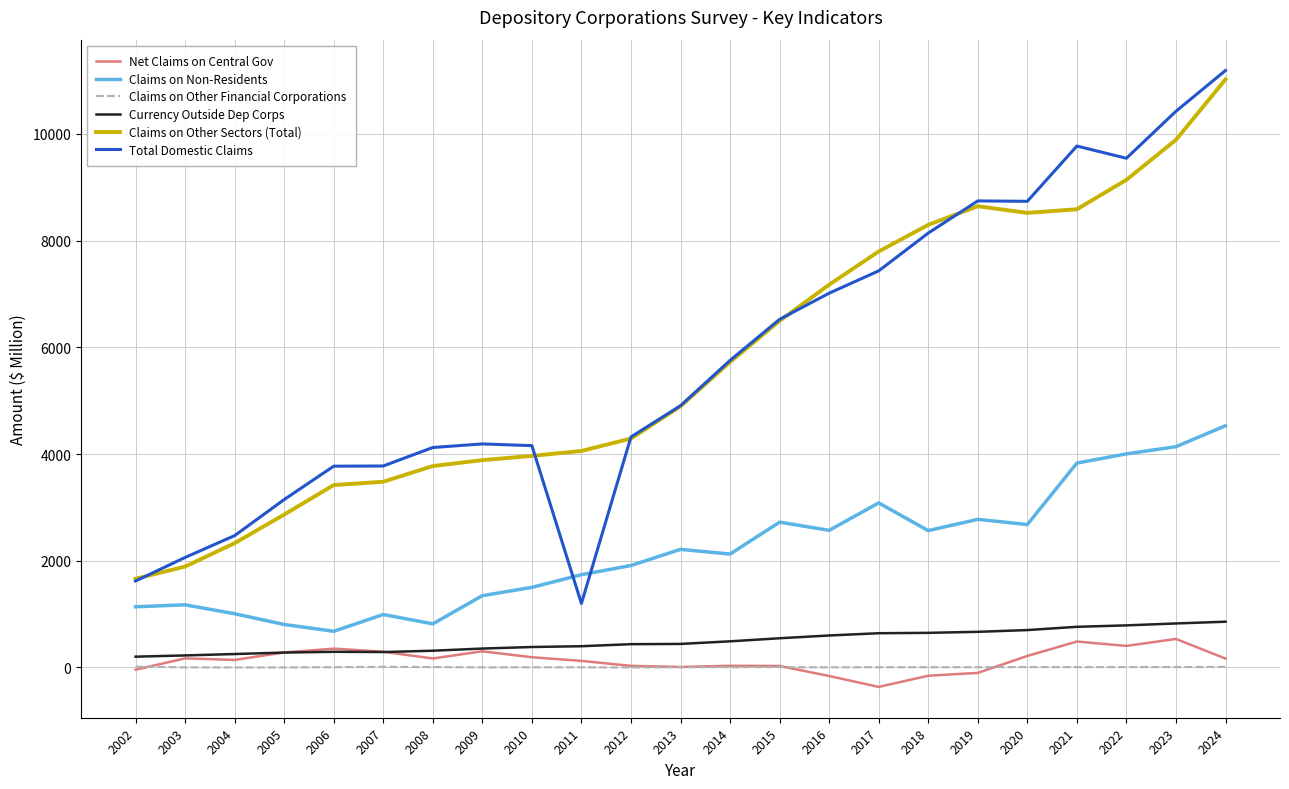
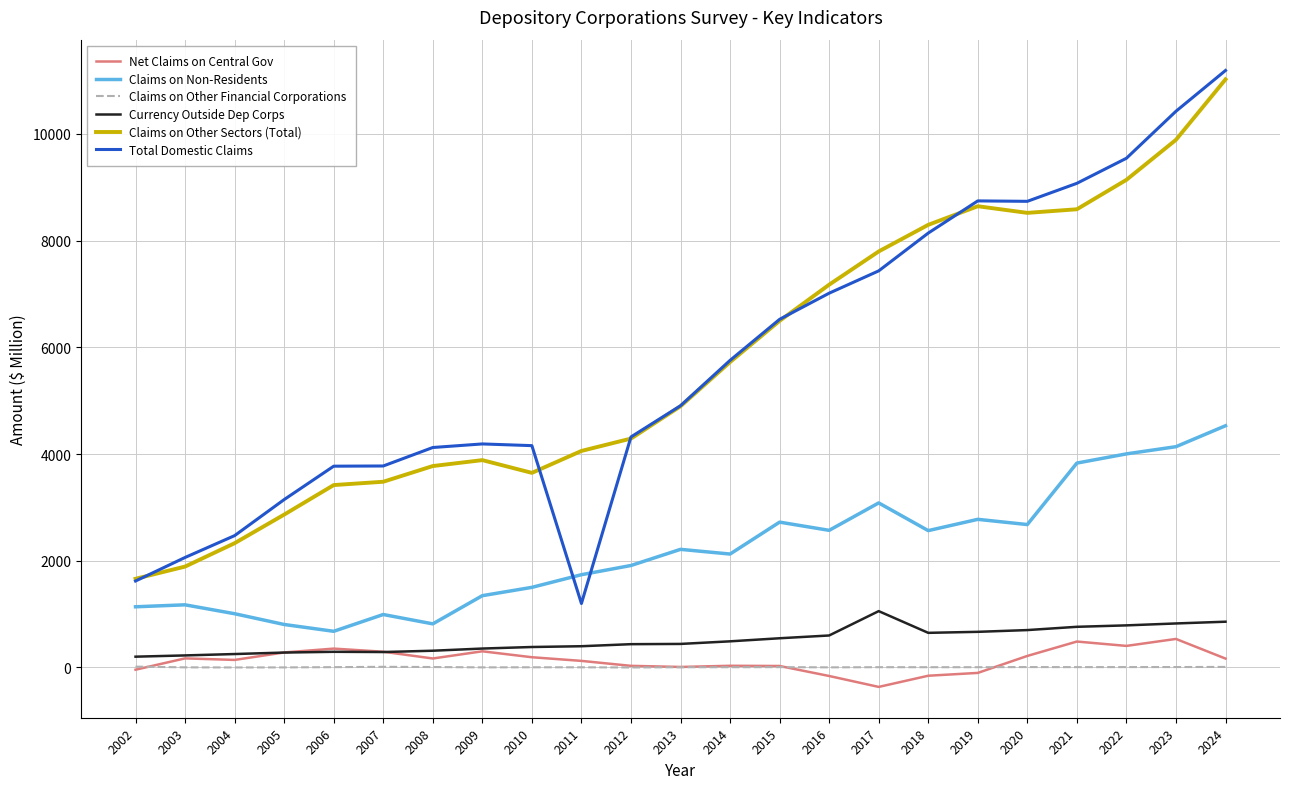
Claims on Other Sectors (Total), 2010: 4000 -> 3600
Currency Outside Dep Corps, 2017: 600 -> 1100
Total Domestic Claims, 2021: 9800 -> 9100
